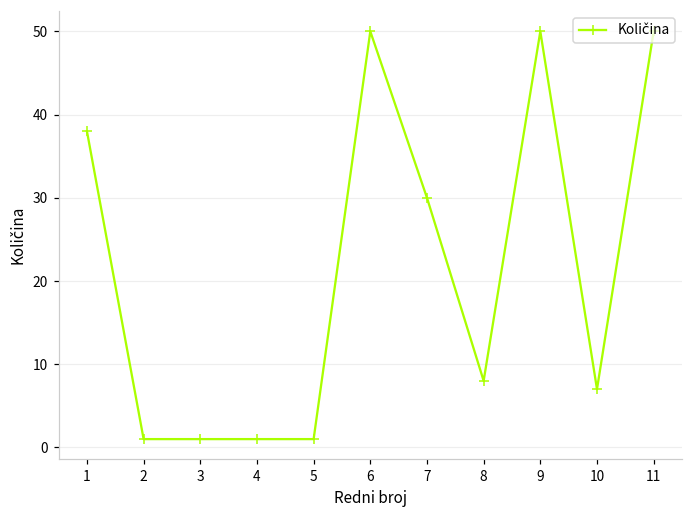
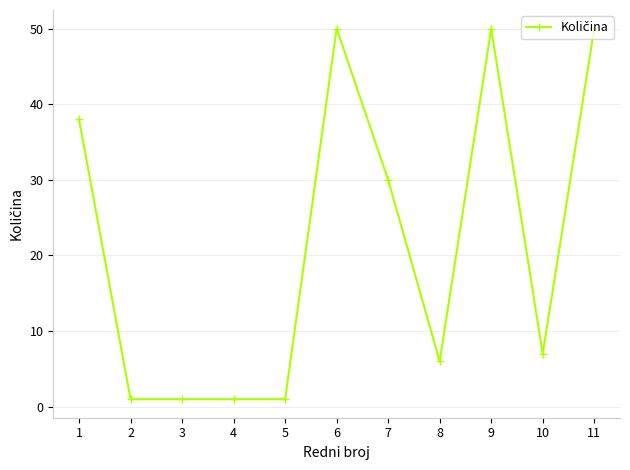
8: 8 -> 6
